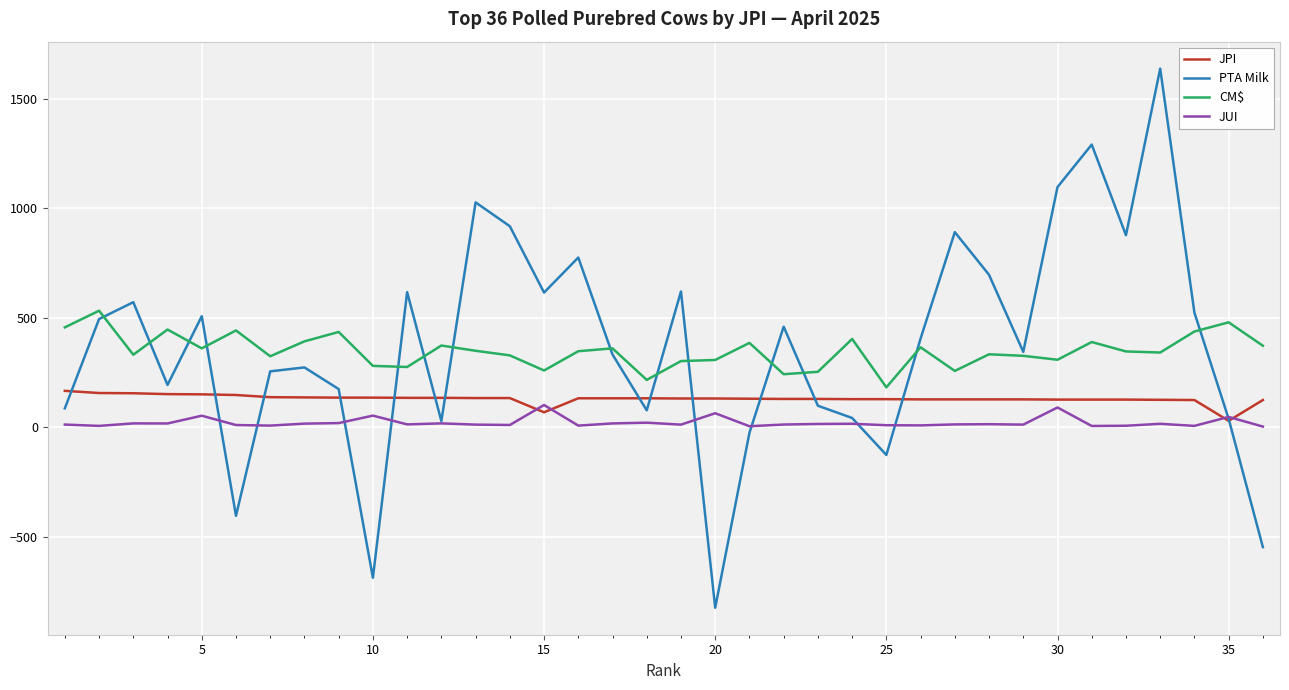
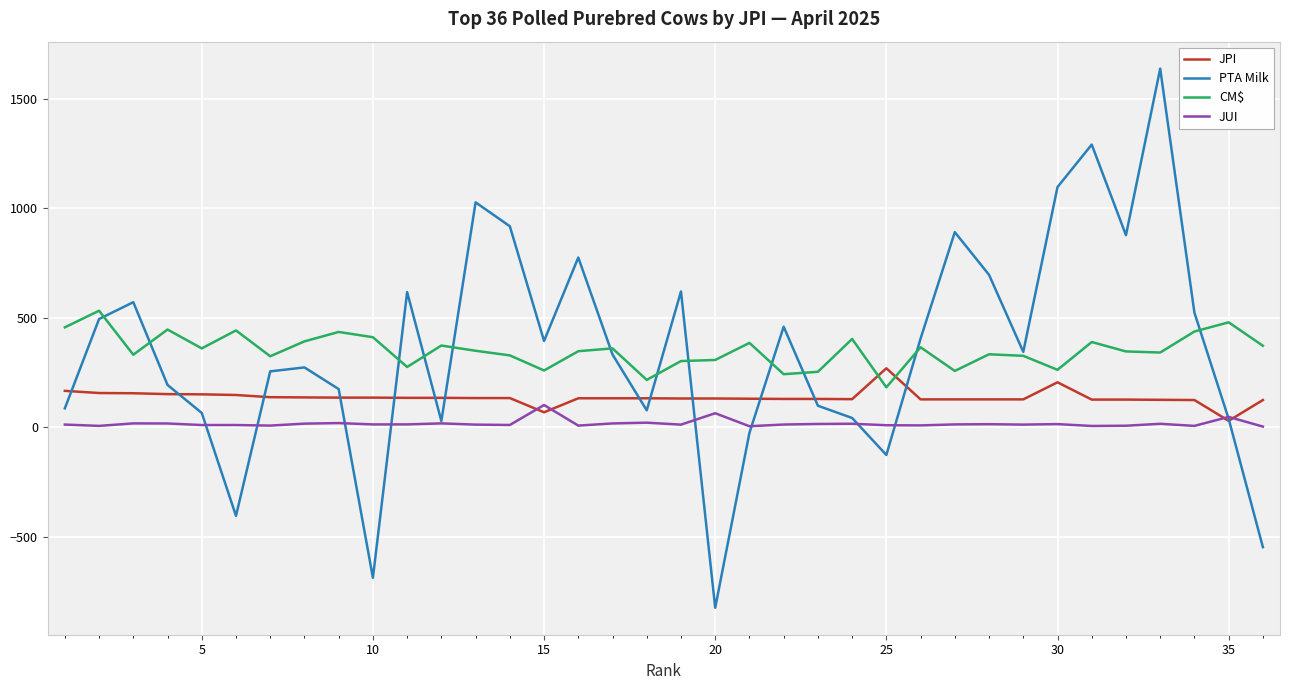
PTA Milk, 5: 510 -> 70
JUI, 5: 50 -> 10
CM$, 10: 280 -> 410
JUI, 10: 50 -> 10
PTA Milk, 15: 620 -> 390
JPI, 25: 130 -> 270
JPI, 30: 130 -> 210
CM$, 30: 310 -> 260
JUI, 30: 90 -> 10
